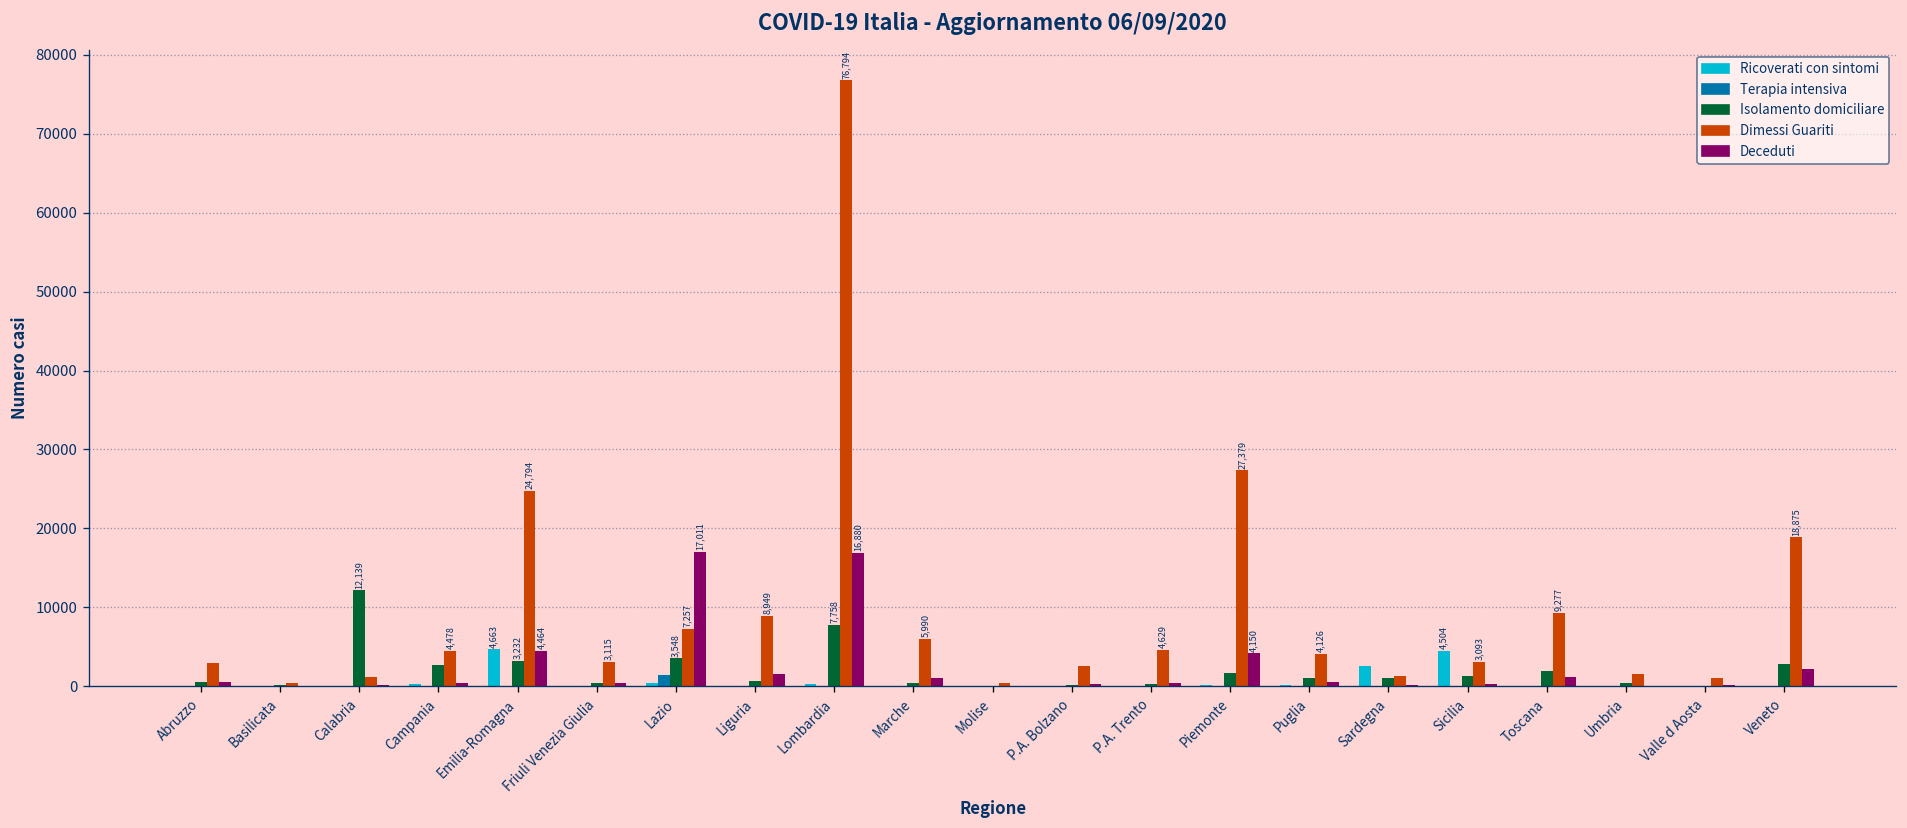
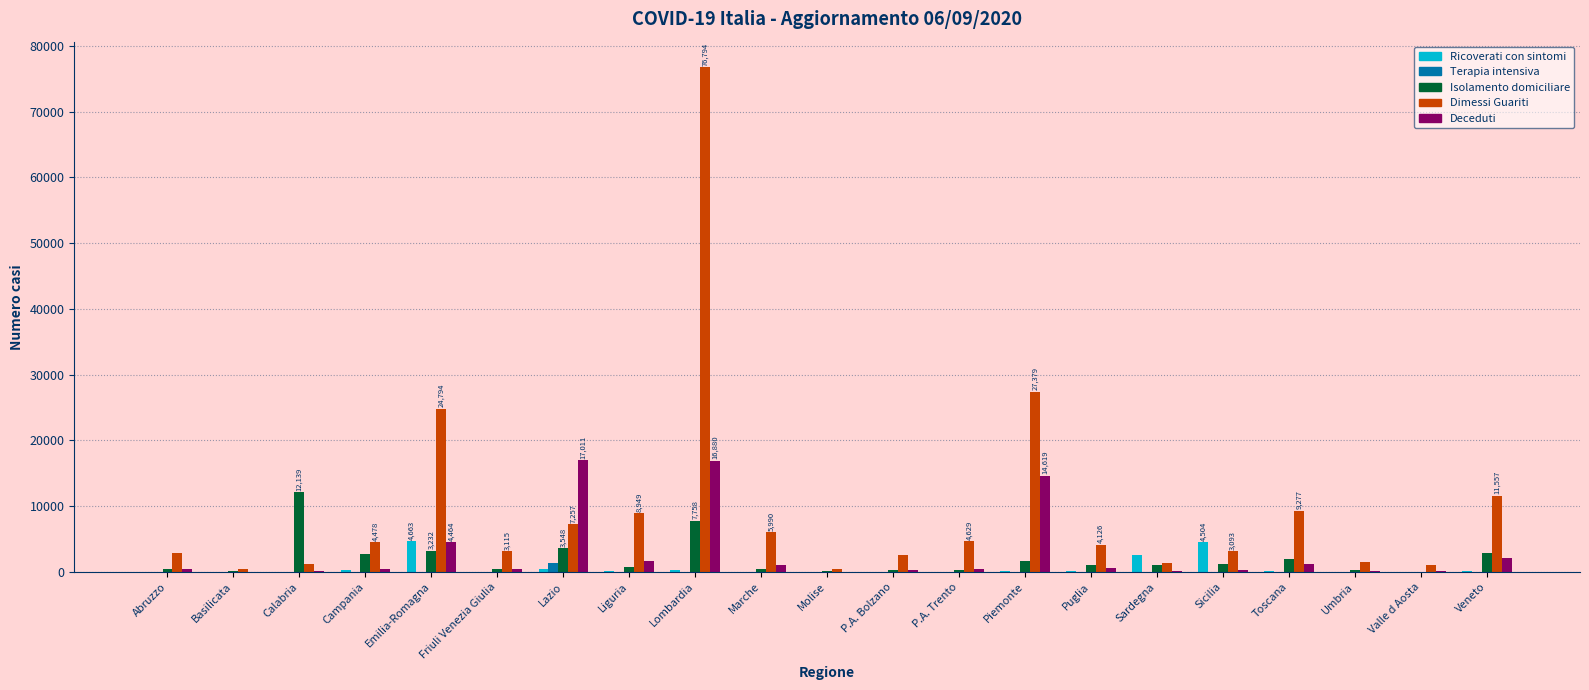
Deceduti, Piemonte: 4,150 -> 14,619
Dimessi Guariti, Veneto: 18,875 -> 11,557
